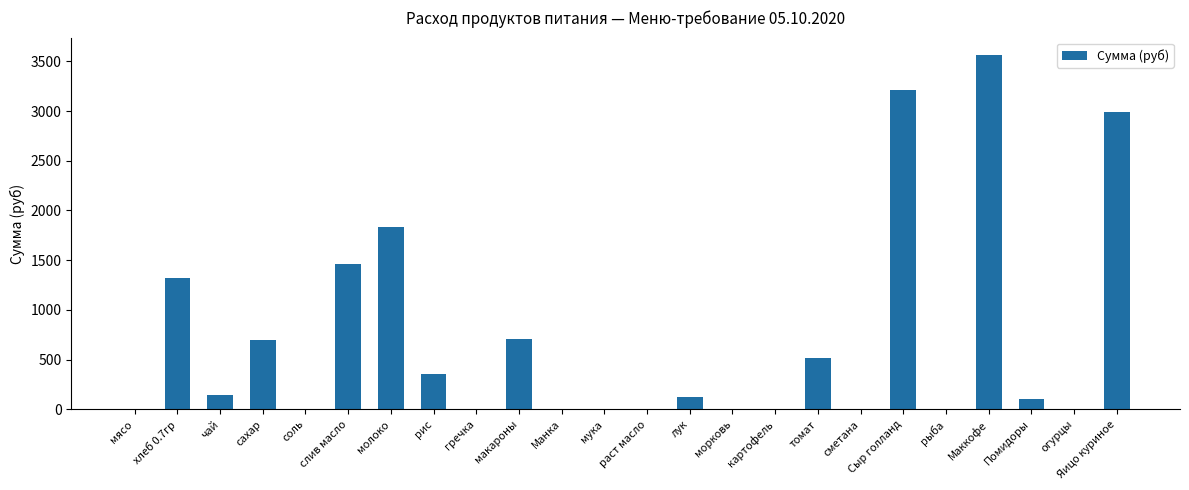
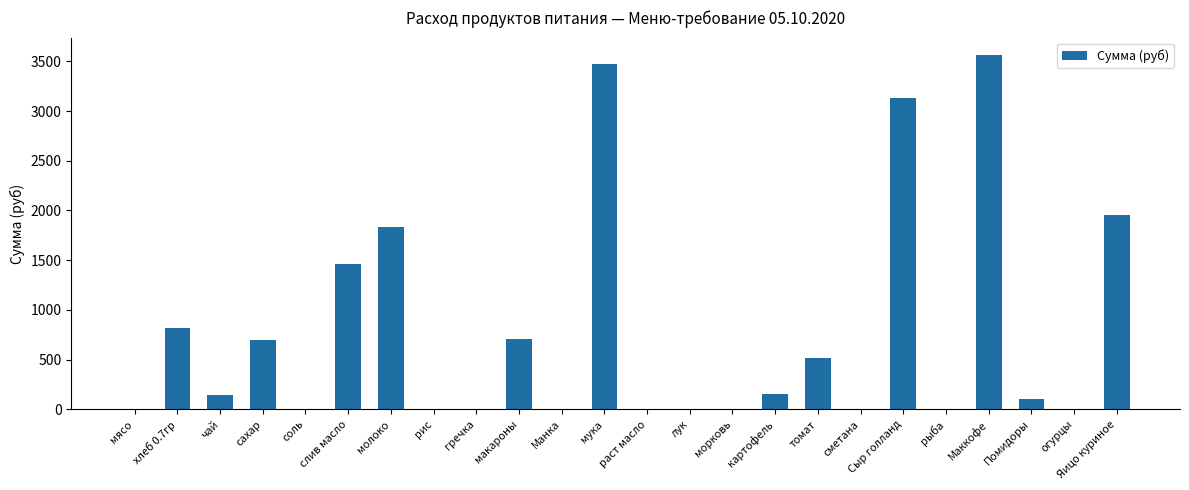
хлеб 0.7гр: 1300 -> 800
рис: 400 -> 0
мука: 0 -> 3500
лук: 100 -> 0
картофель: 0 -> 200
Сыр голланд: 3200 -> 3100
Яицо куриное: 3000 -> 2000
